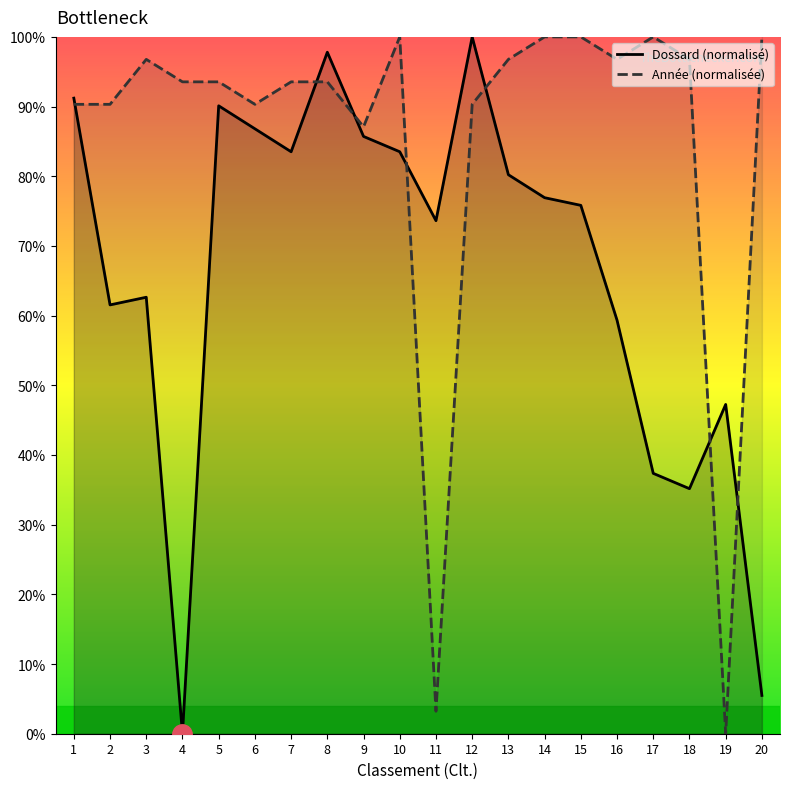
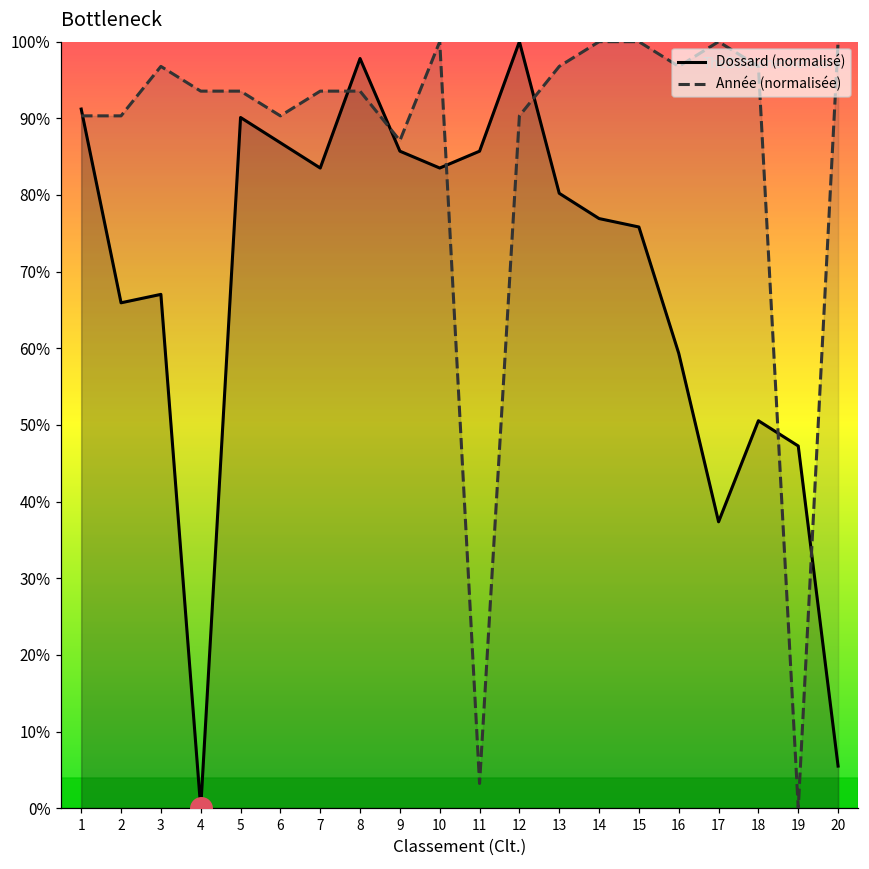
Dossard (normalisé), 2: 62% -> 66%
Dossard (normalisé), 3: 63% -> 67%
Dossard (normalisé), 11: 74% -> 86%
Dossard (normalisé), 18: 35% -> 51%
